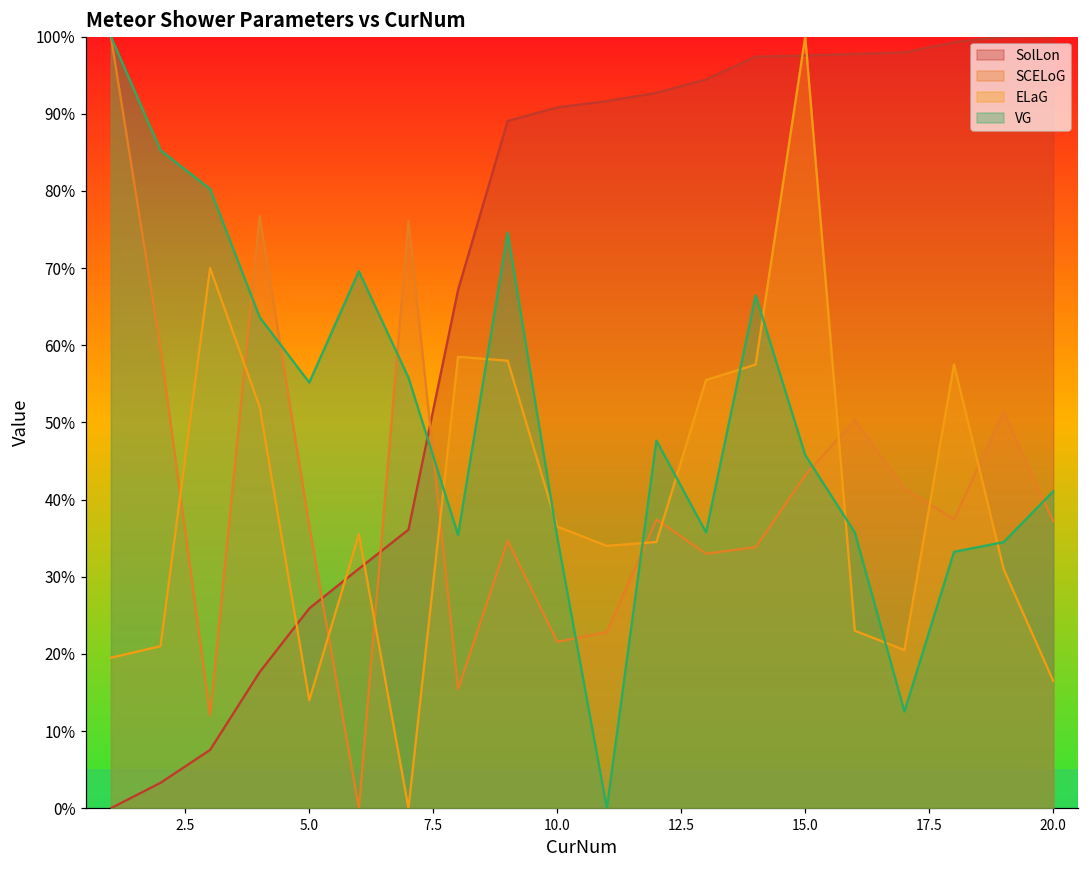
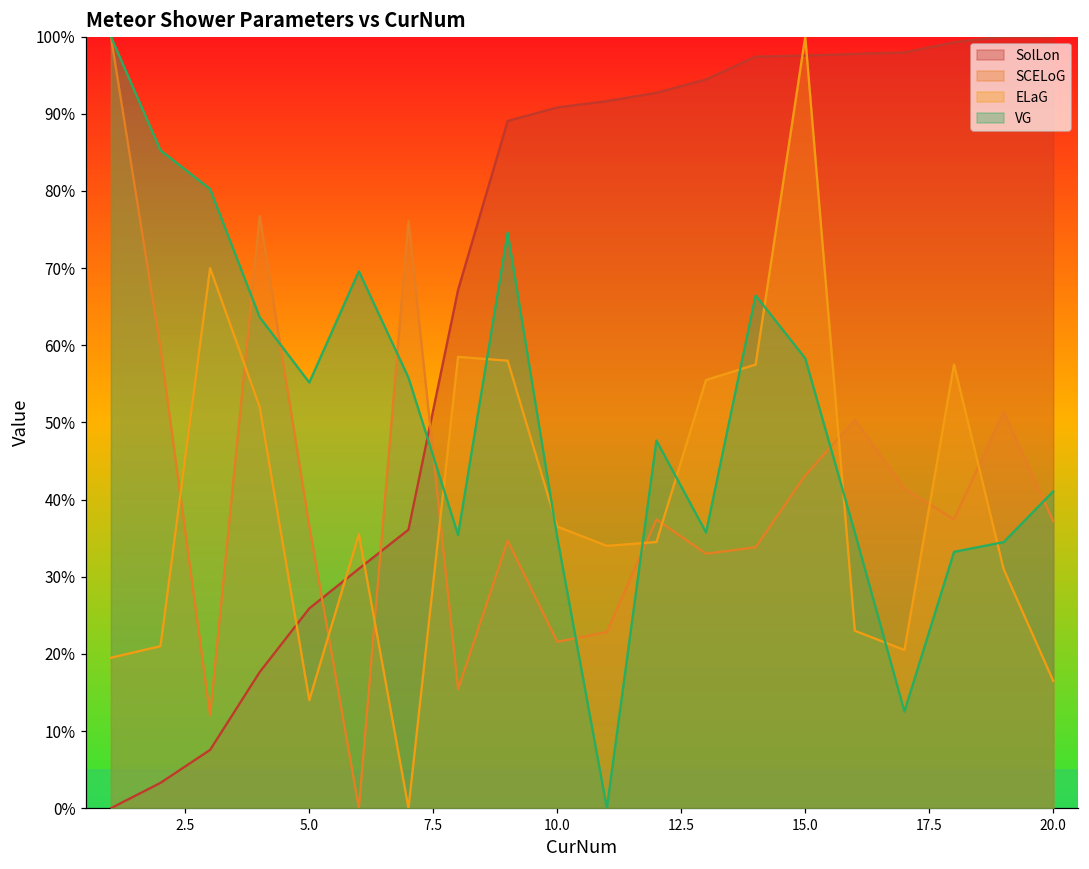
VG, 15.0: 46% -> 58%
